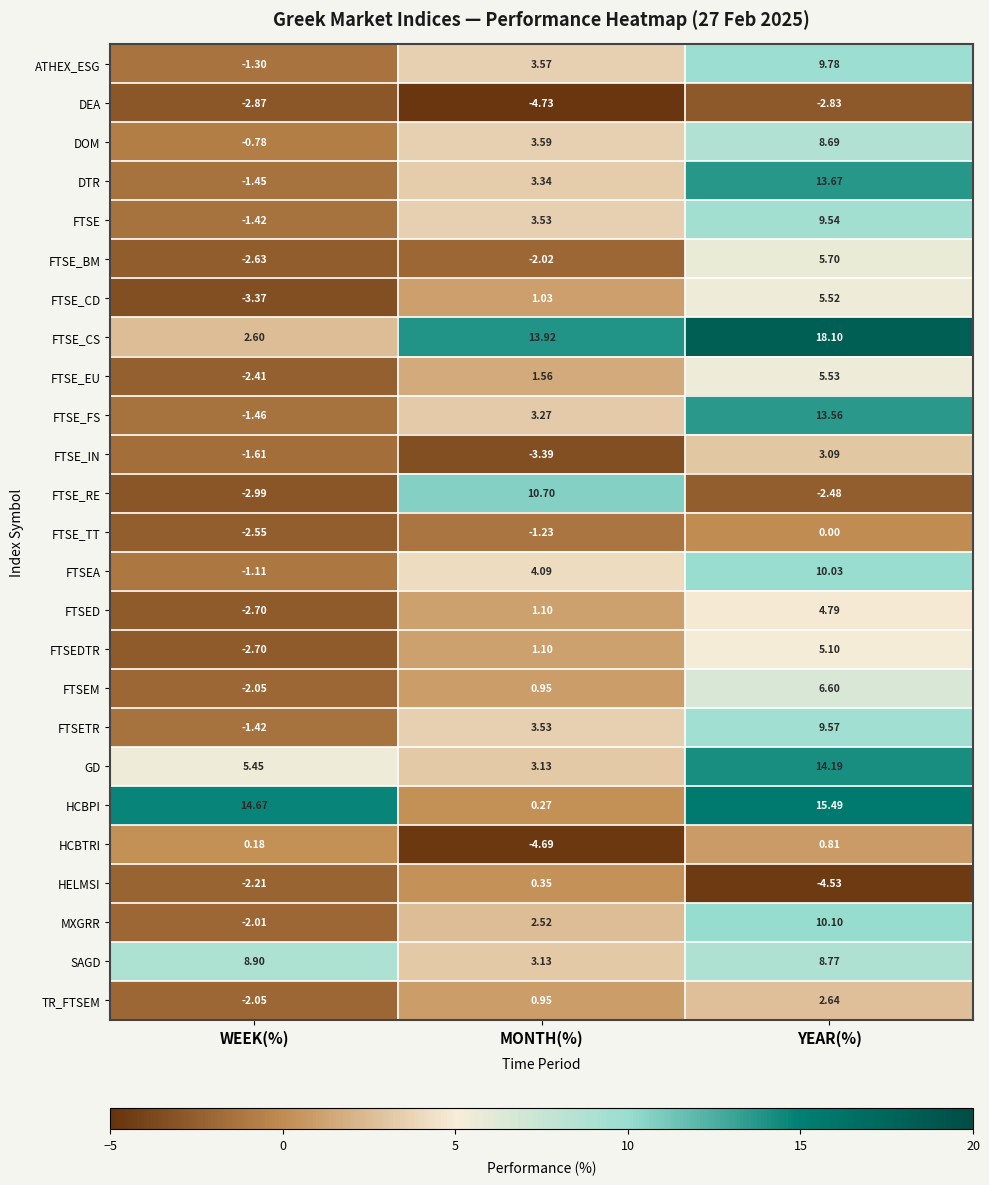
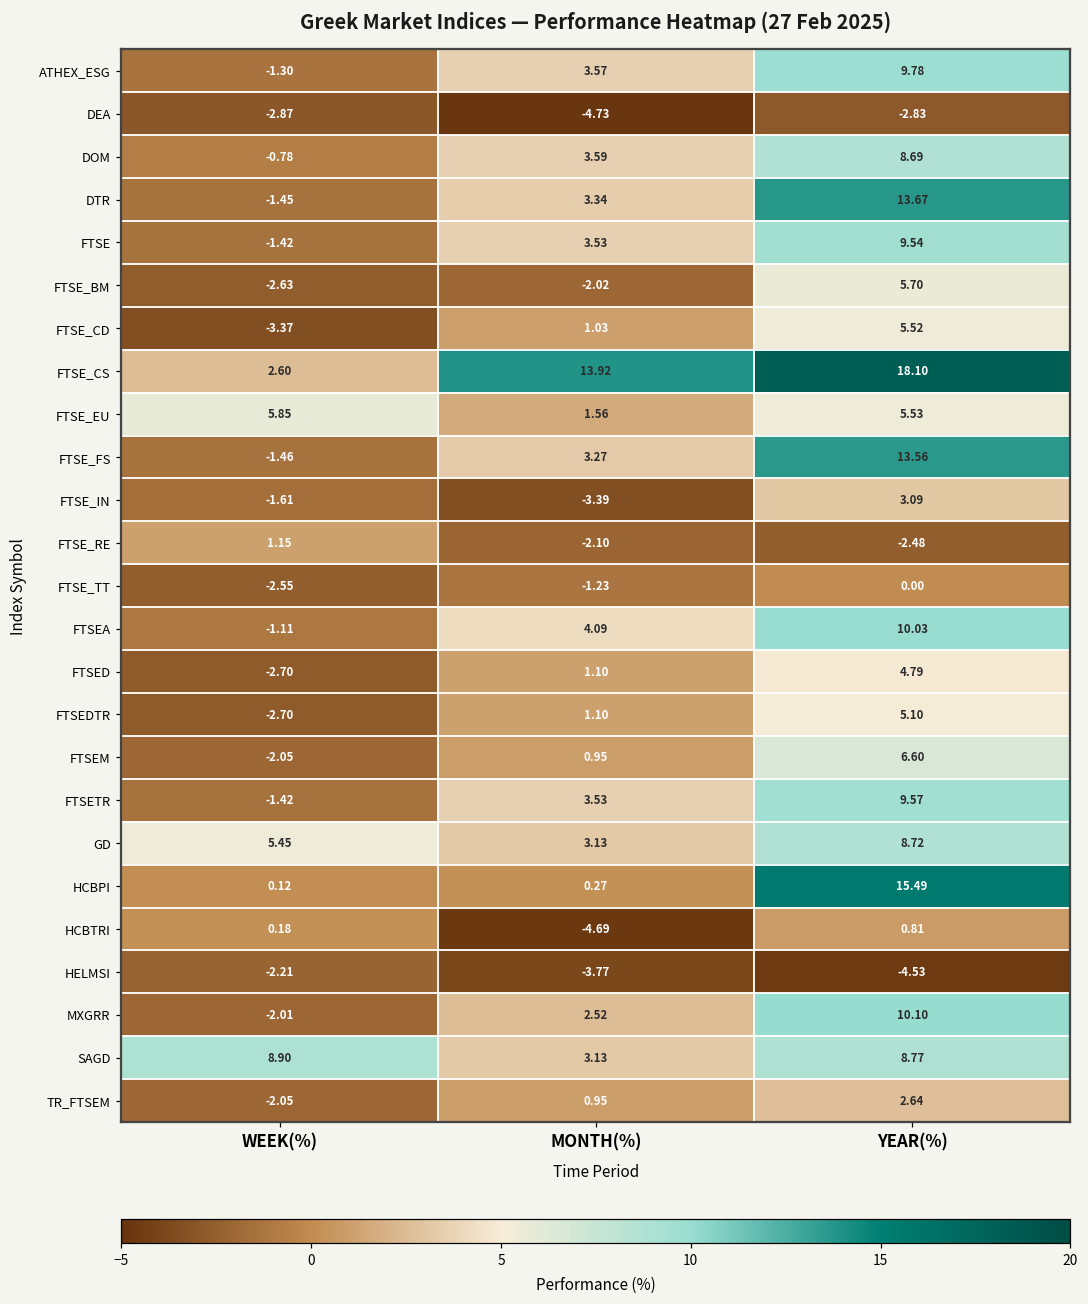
FTSE_EU, WEEK(%): -2.41 -> 5.85
FTSE_RE, WEEK(%): -2.99 -> 1.15
FTSE_RE, MONTH(%): 10.70 -> -2.10
GD, YEAR(%): 14.19 -> 8.72
HCBPI, WEEK(%): 14.67 -> 0.12
HELMSI, MONTH(%): 0.35 -> -3.77
